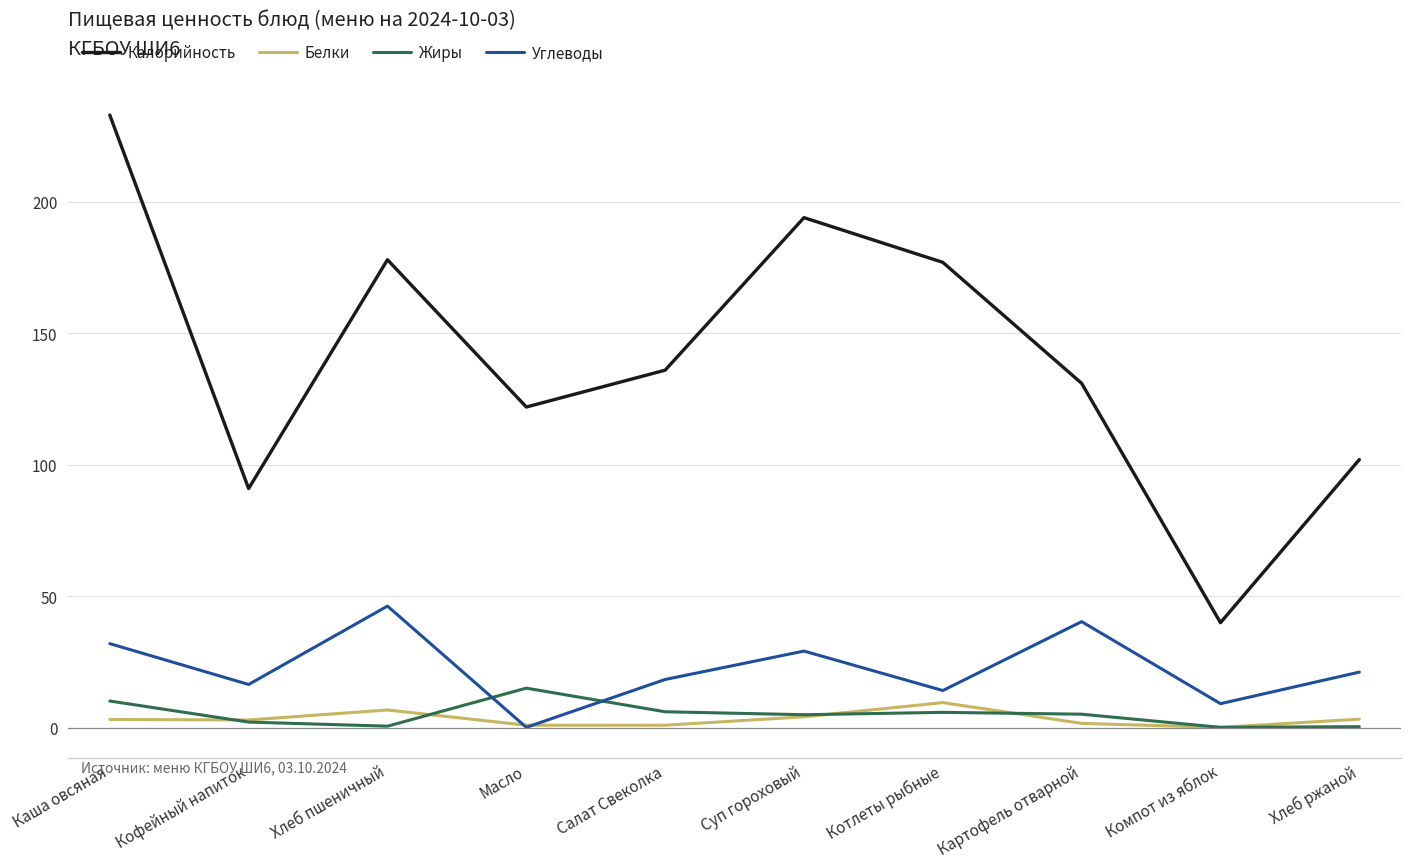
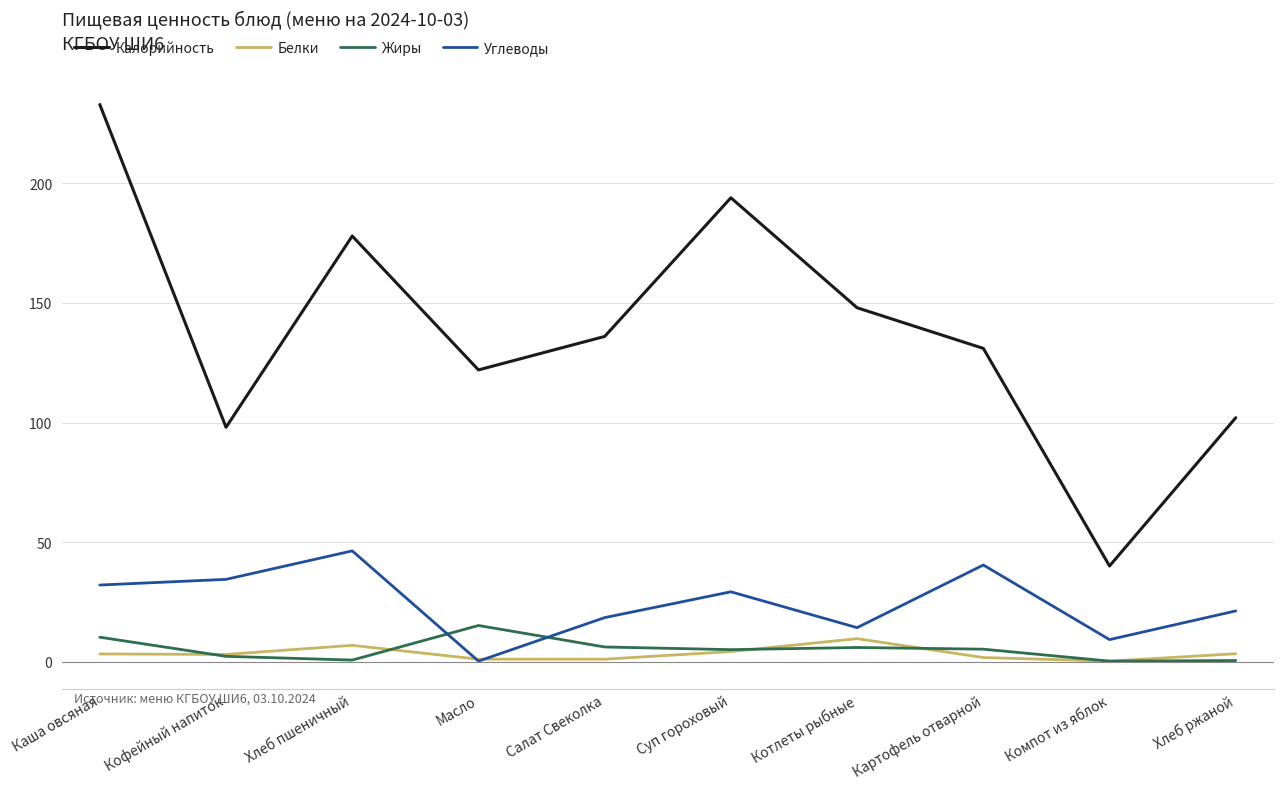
Калорийность, Кофейный напиток: 91 -> 98
Углеводы, Кофейный напиток: 17 -> 34
Калорийность, Котлеты рыбные: 177 -> 148
